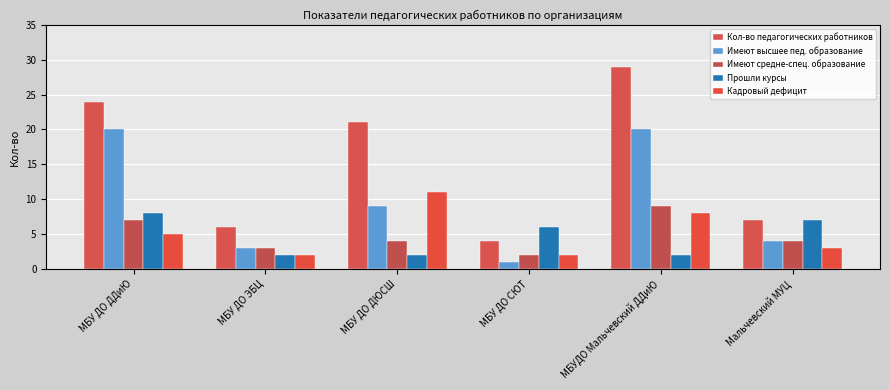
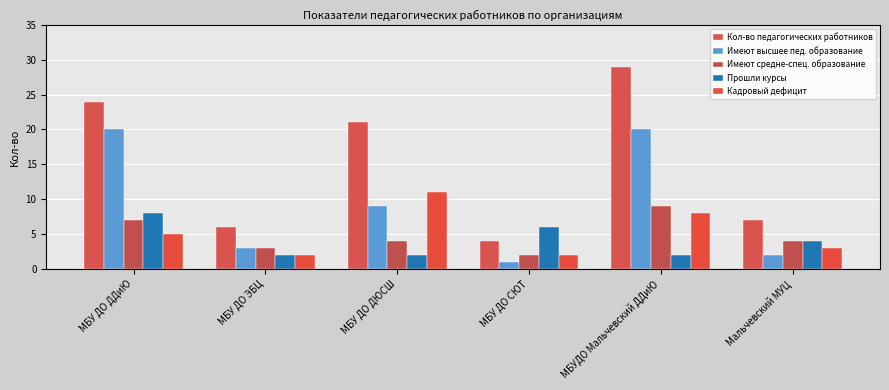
Имеют высшее пед. образование, Мальчевский МУЦ: 4 -> 2
Прошли курсы, Мальчевский МУЦ: 7 -> 4
